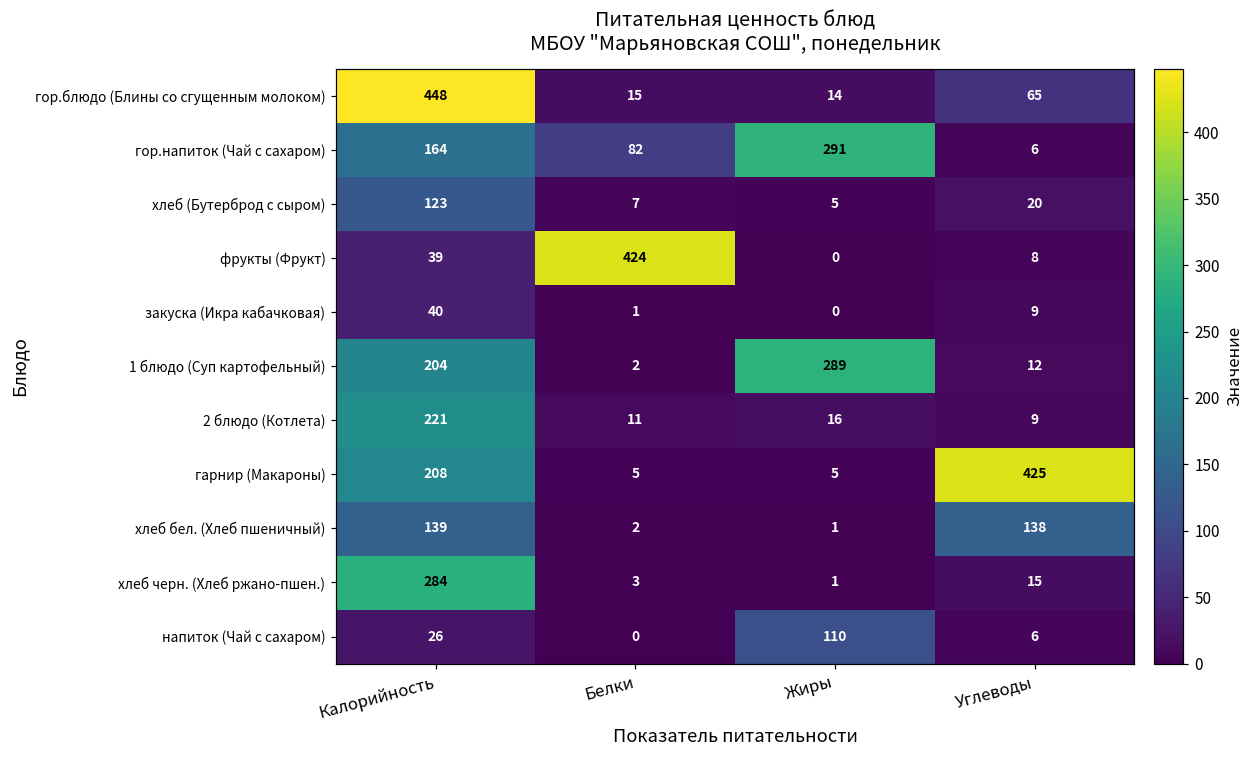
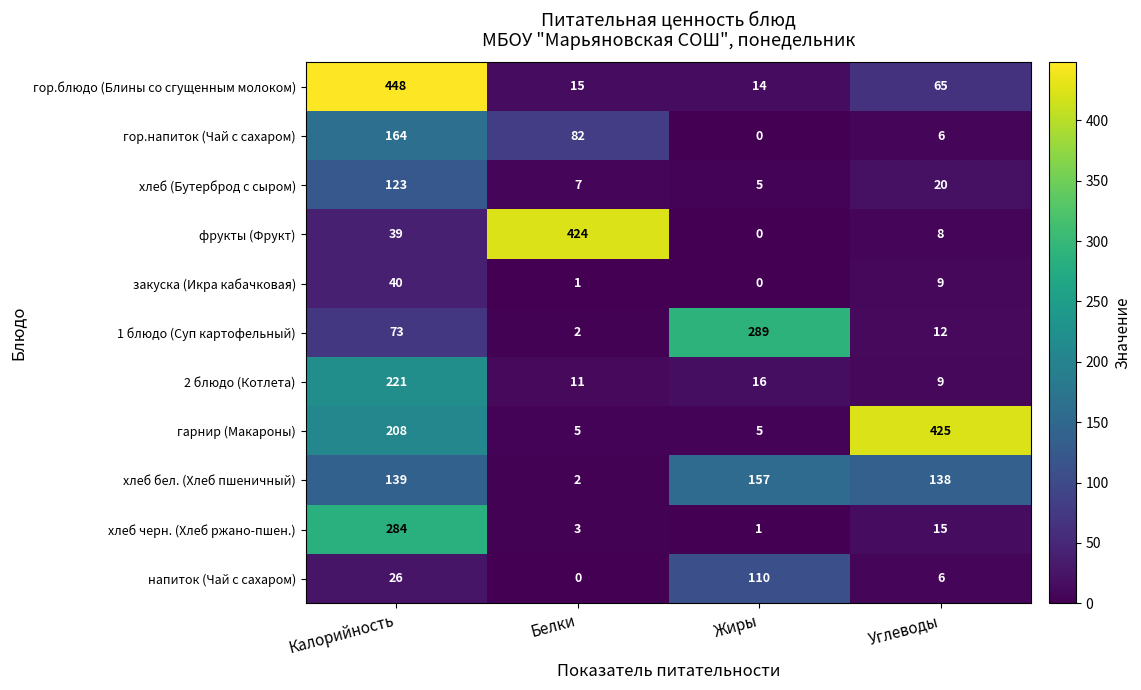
гор.напиток (Чай с сахаром), Жиры: 291 -> 0
1 блюдо (Суп картофельный), Калорийность: 204 -> 73
хлеб бел. (Хлеб пшеничный), Жиры: 1 -> 157
